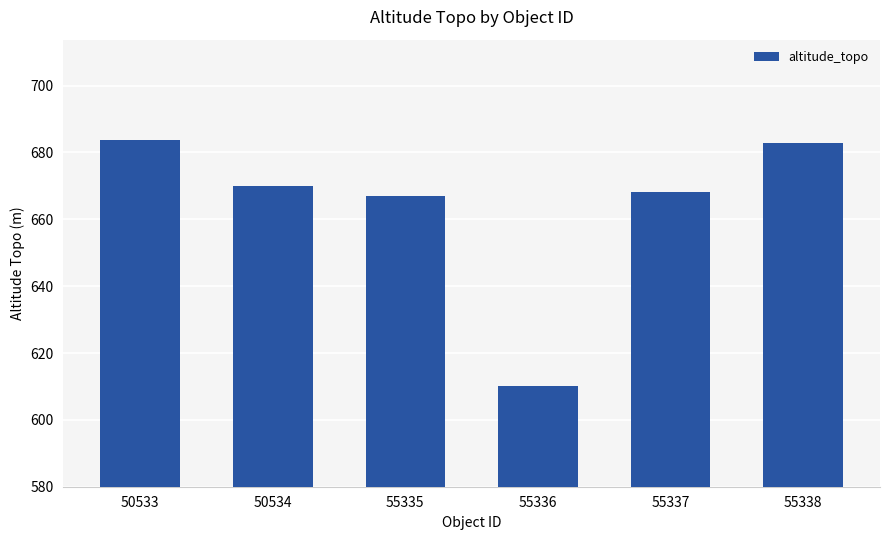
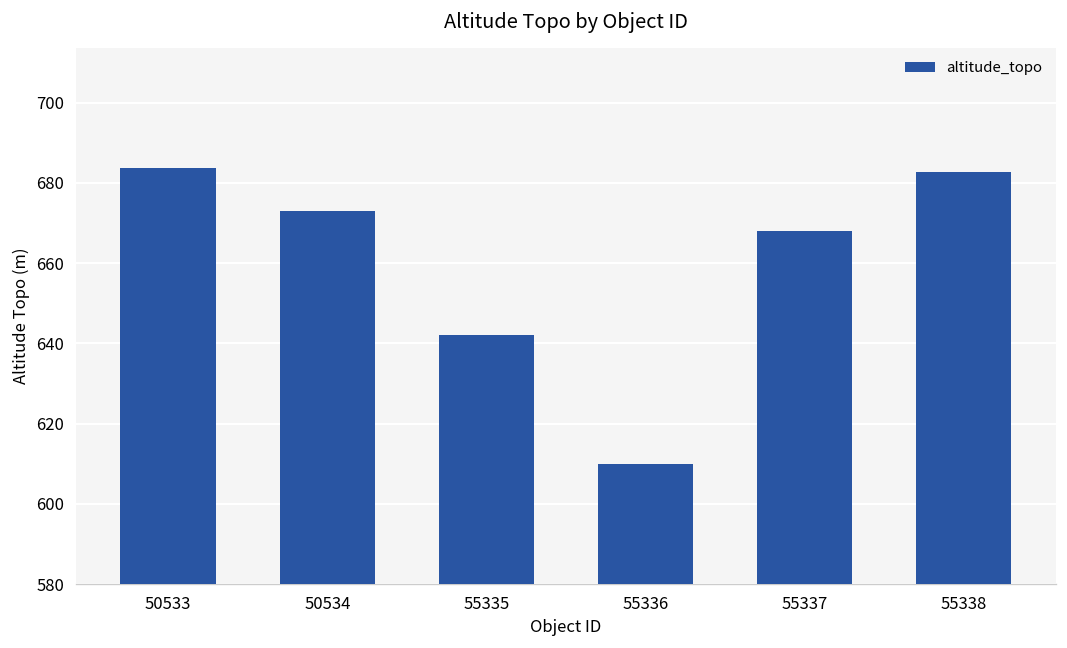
50534: 670 -> 673
55335: 667 -> 642
